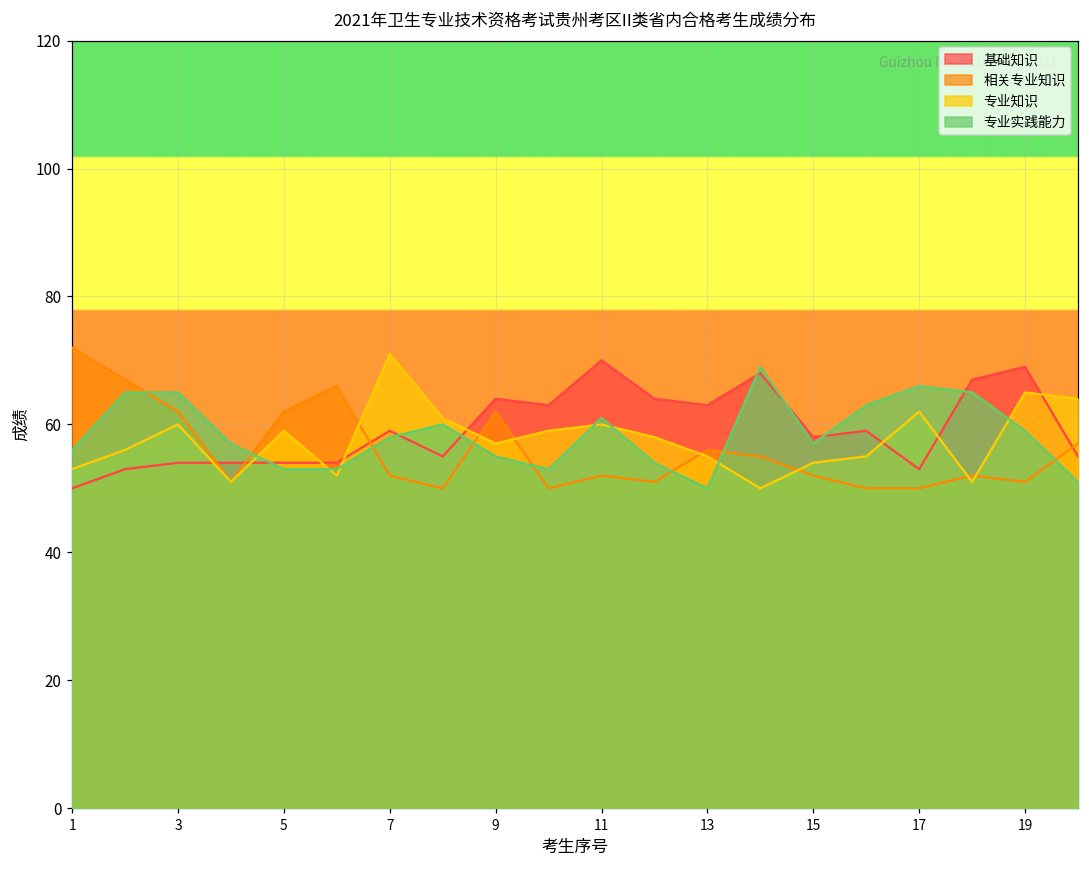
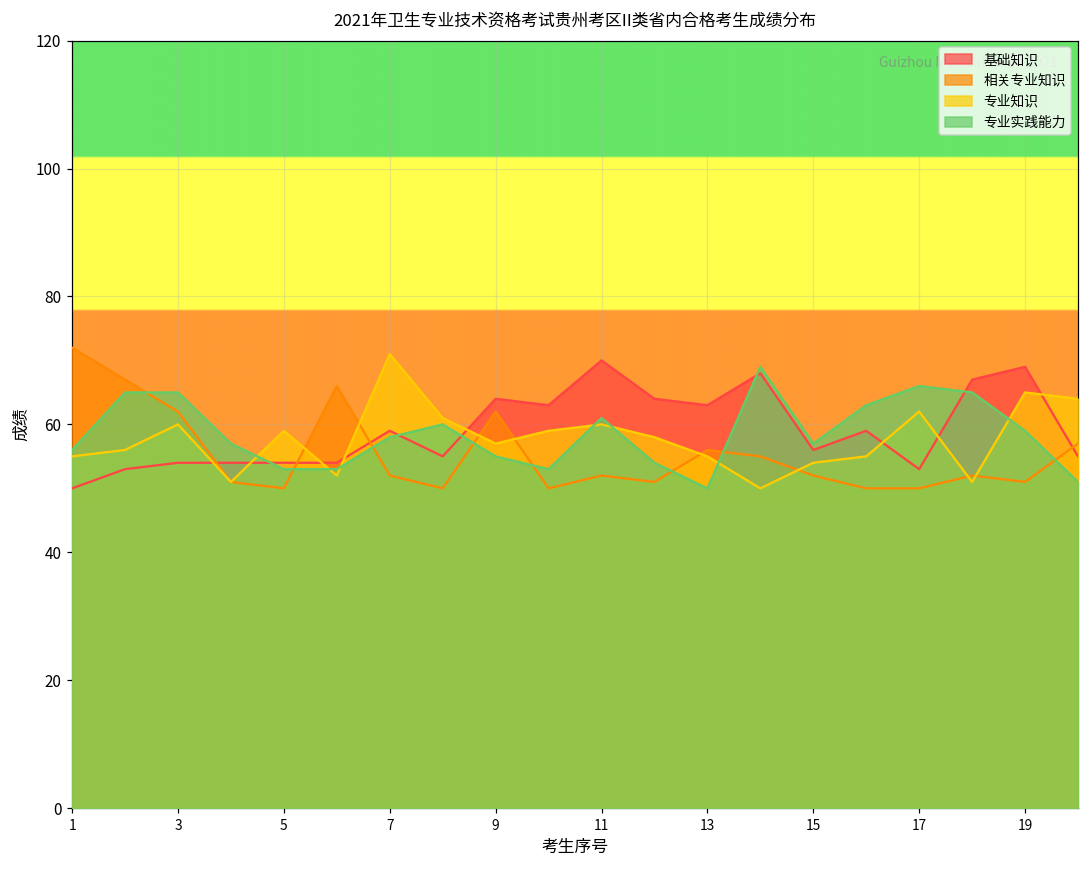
专业知识, 1: 53 -> 55
相关专业知识, 5: 62 -> 50
基础知识, 15: 58 -> 56
